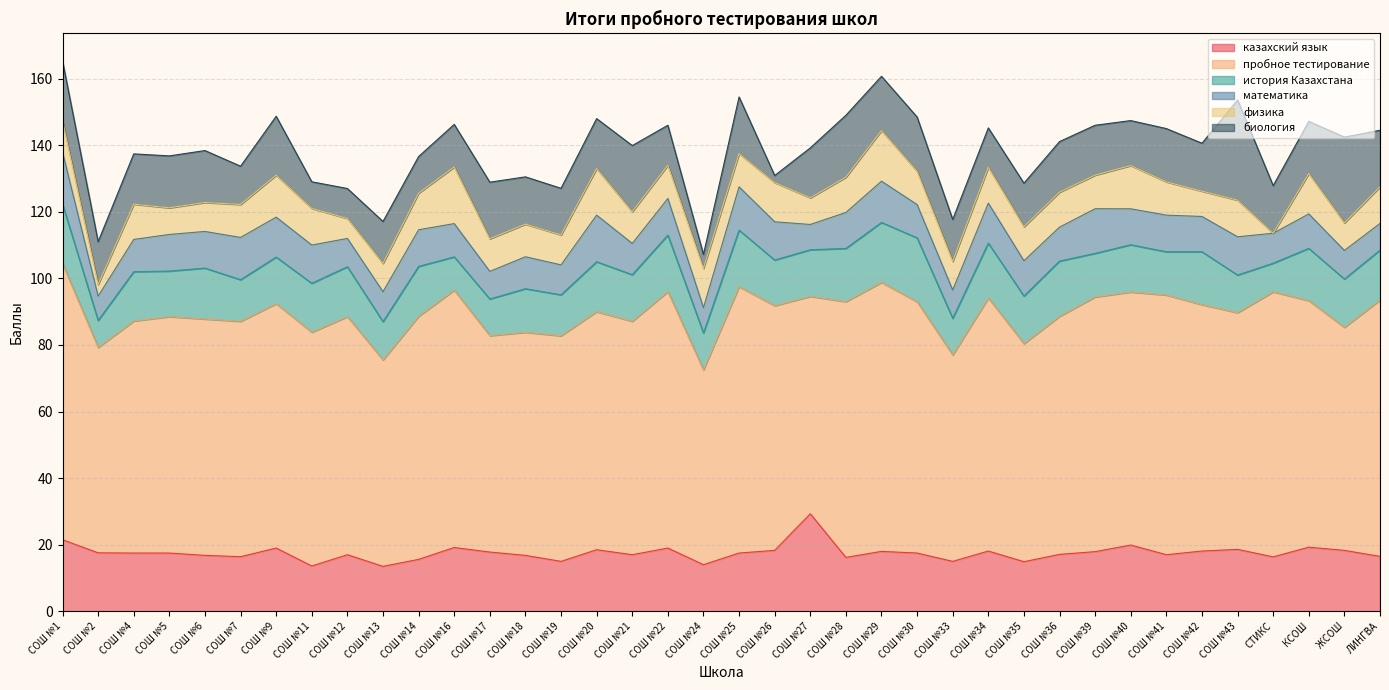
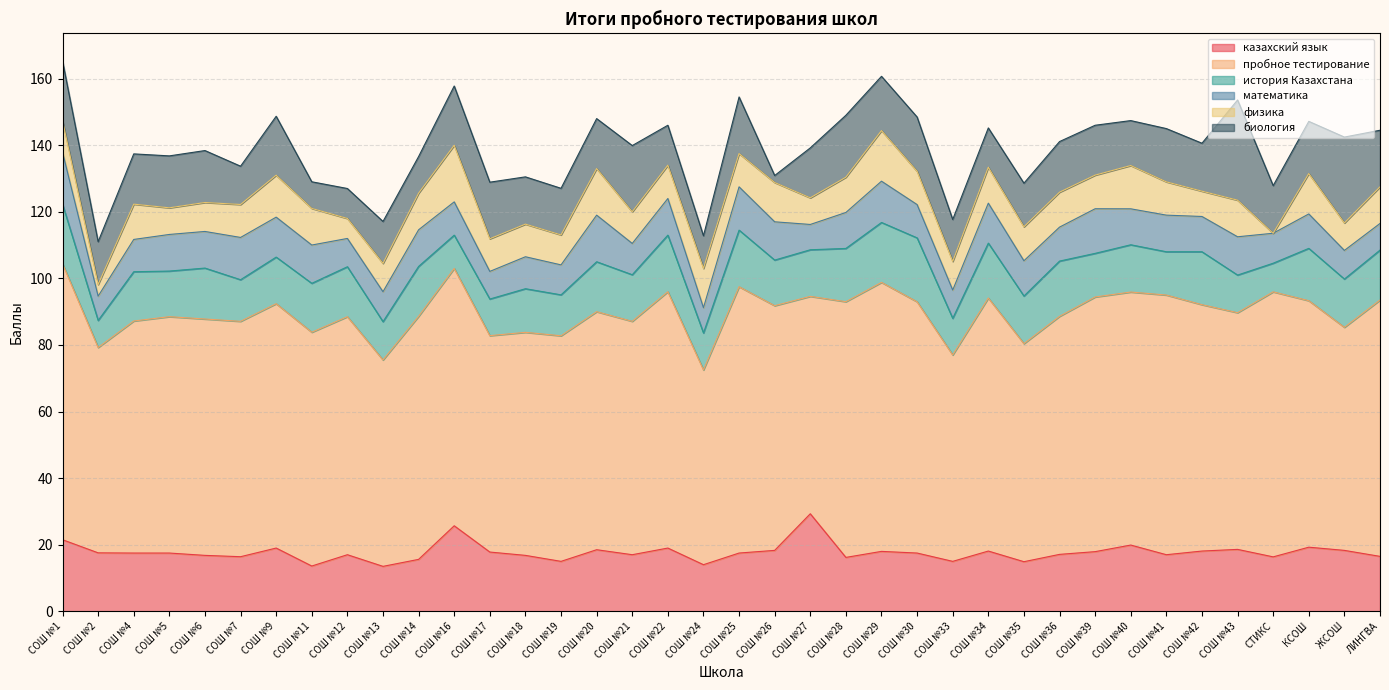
казахский язык, СОШ №16: 19 -> 26
биология, СОШ №16: 13 -> 18
биология, СОШ №24: 4 -> 10
